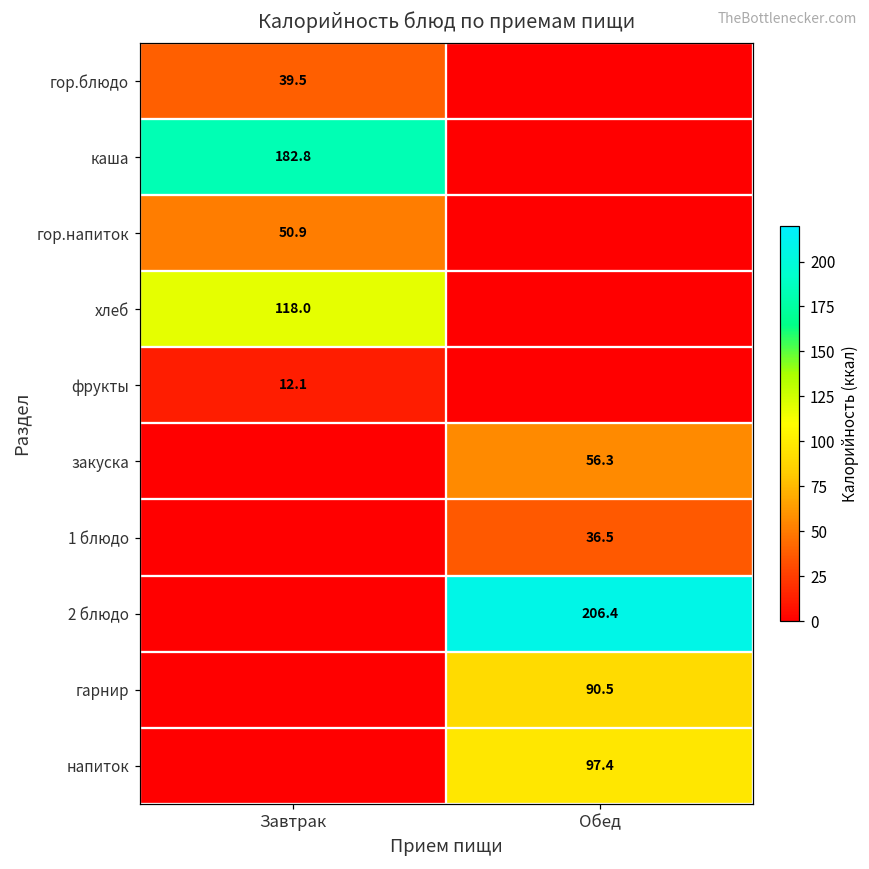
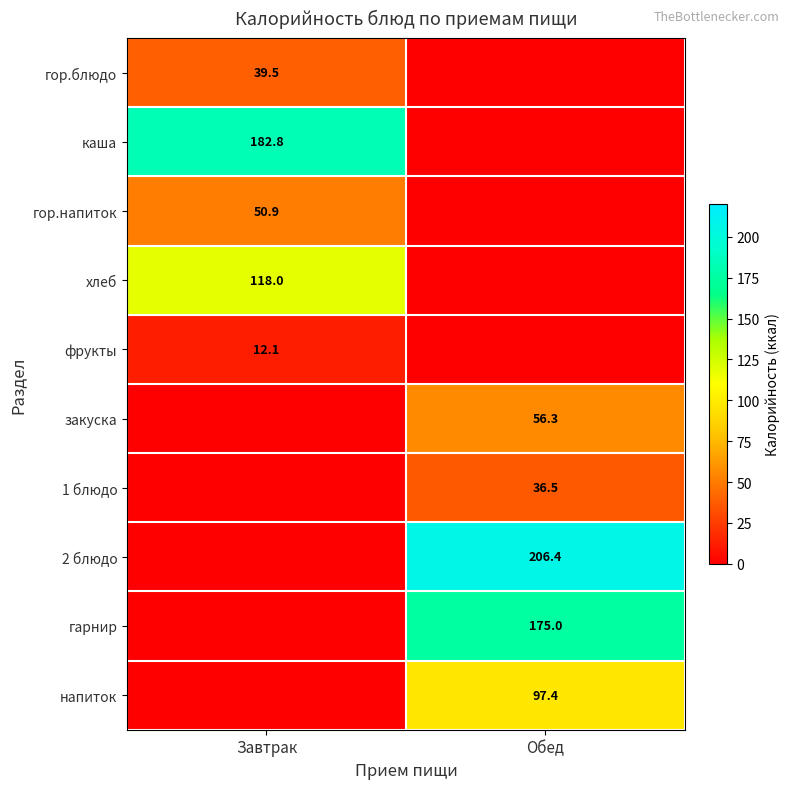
гарнир, Обед: 90.5 -> 175.0
